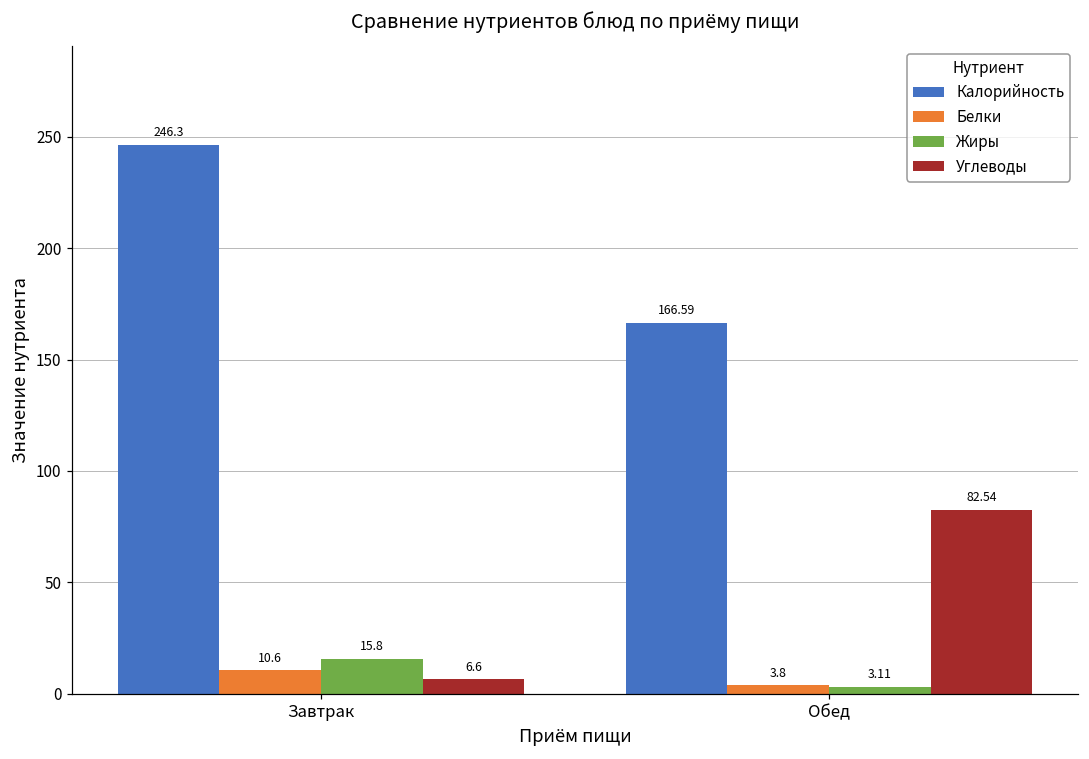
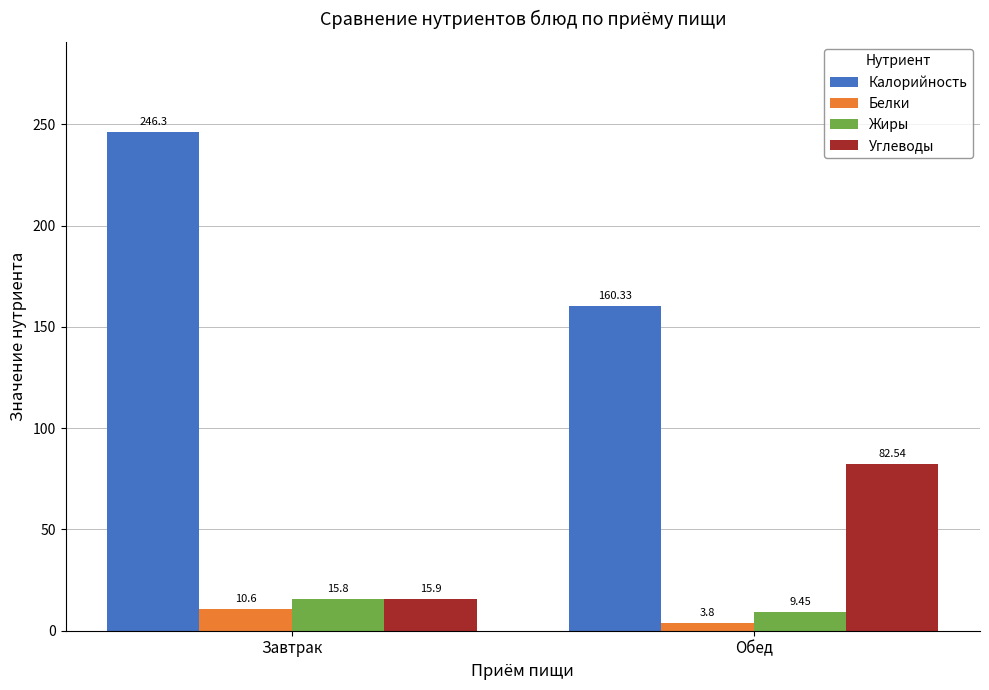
Углеводы, Завтрак: 6.6 -> 15.9
Калорийность, Обед: 166.59 -> 160.33
Жиры, Обед: 3.11 -> 9.45
